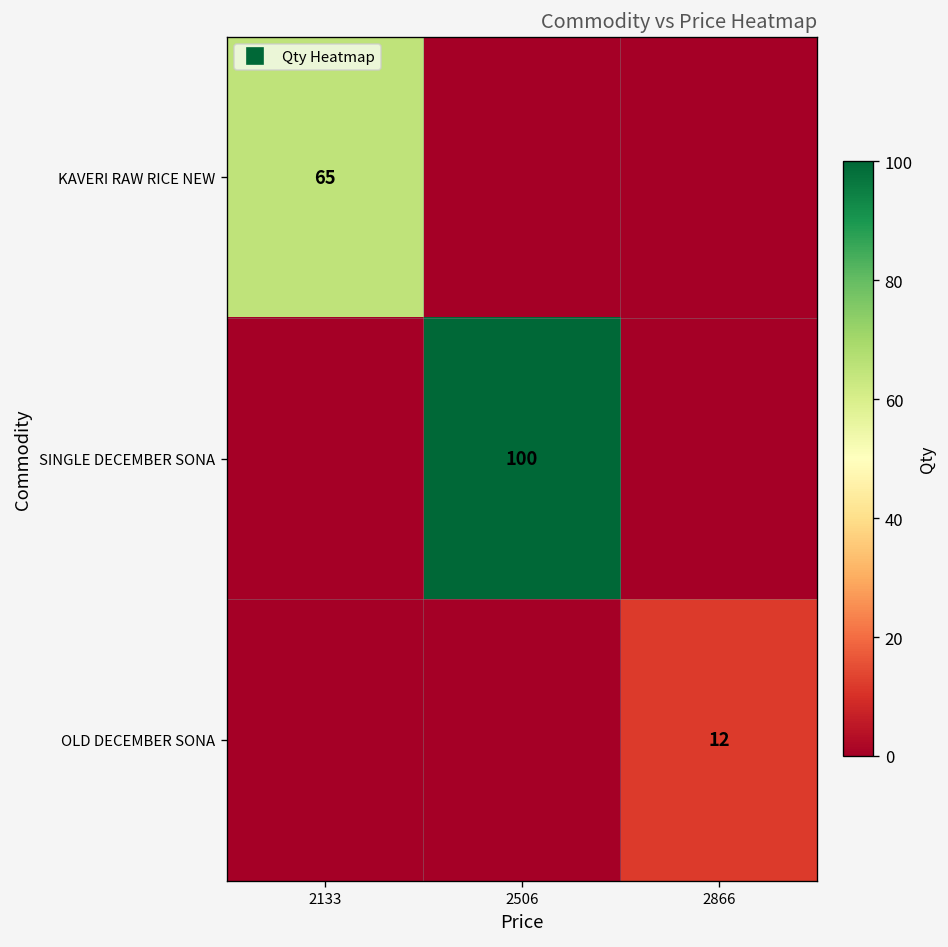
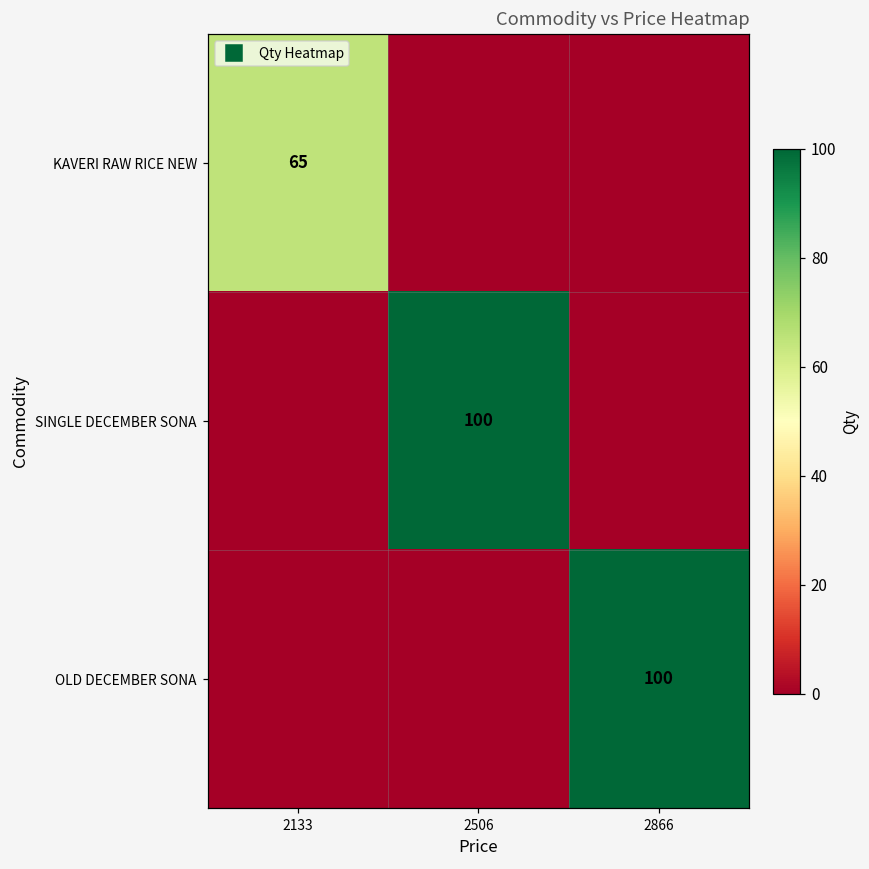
OLD DECEMBER SONA, 2866: 12 -> 100
